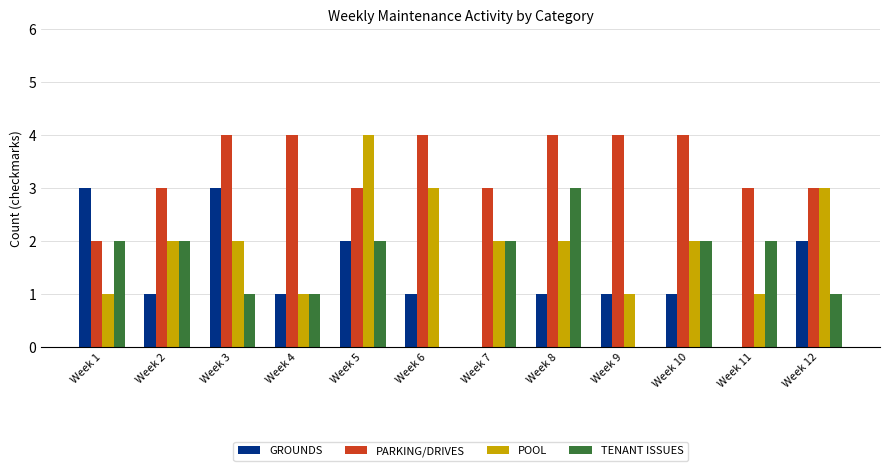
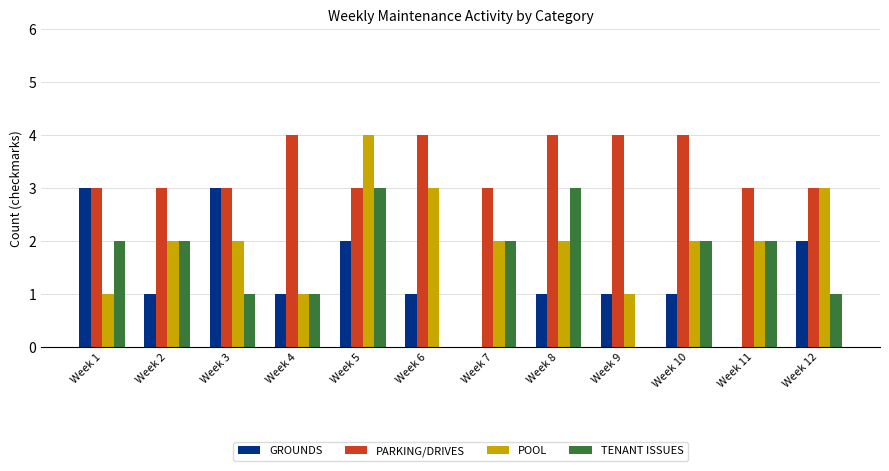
PARKING/DRIVES, Week 1: 2 -> 3
PARKING/DRIVES, Week 3: 4 -> 3
TENANT ISSUES, Week 5: 2 -> 3
POOL, Week 11: 1 -> 2
